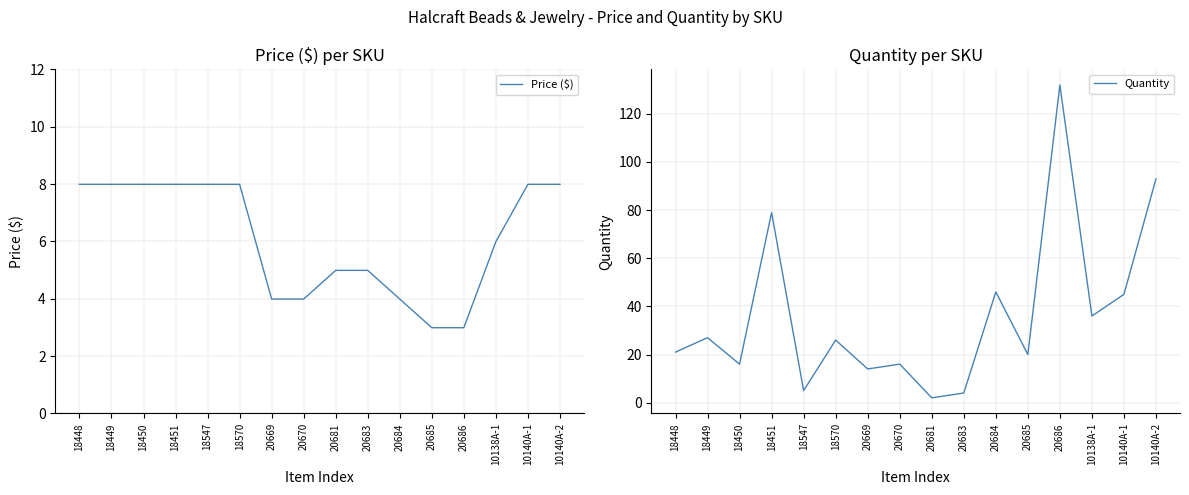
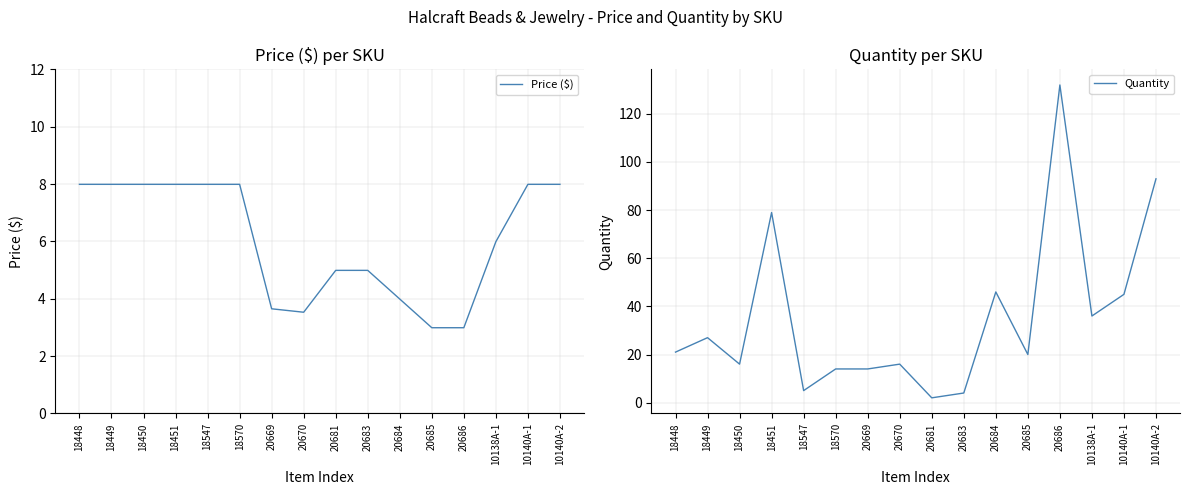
Price ($) per SKU, 20669: 4.0 -> 3.7
Price ($) per SKU, 20670: 4.0 -> 3.5
Quantity per SKU, 18570: 26 -> 14
